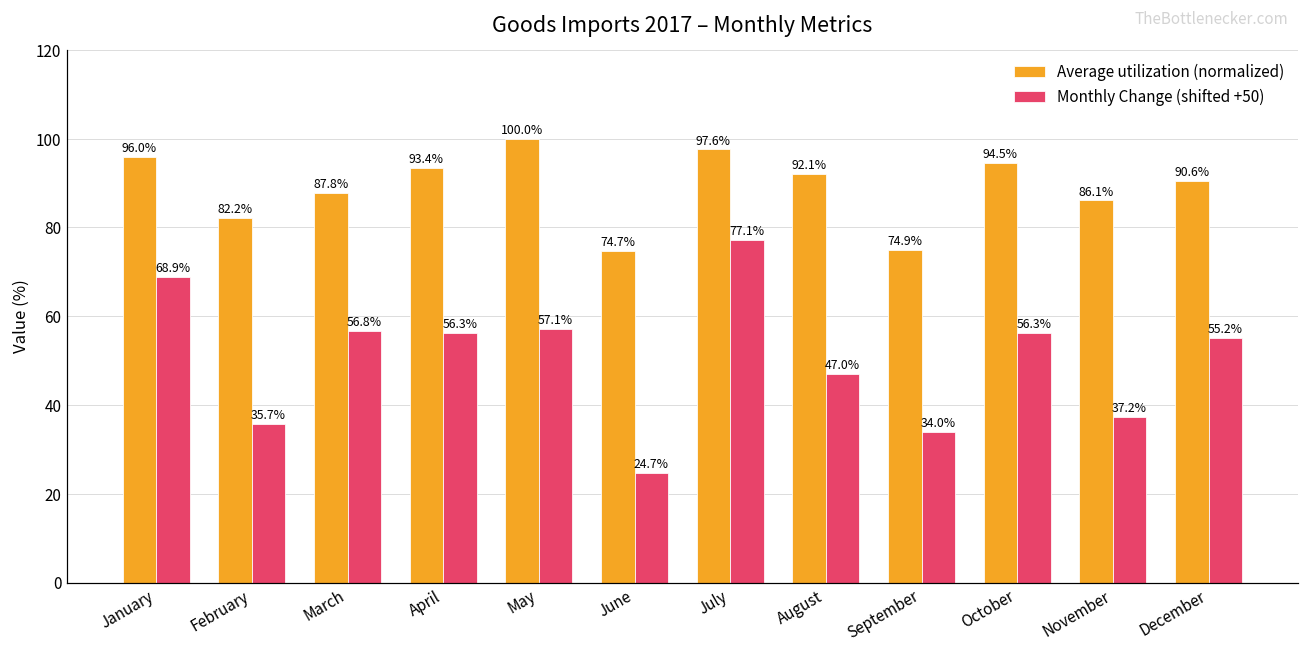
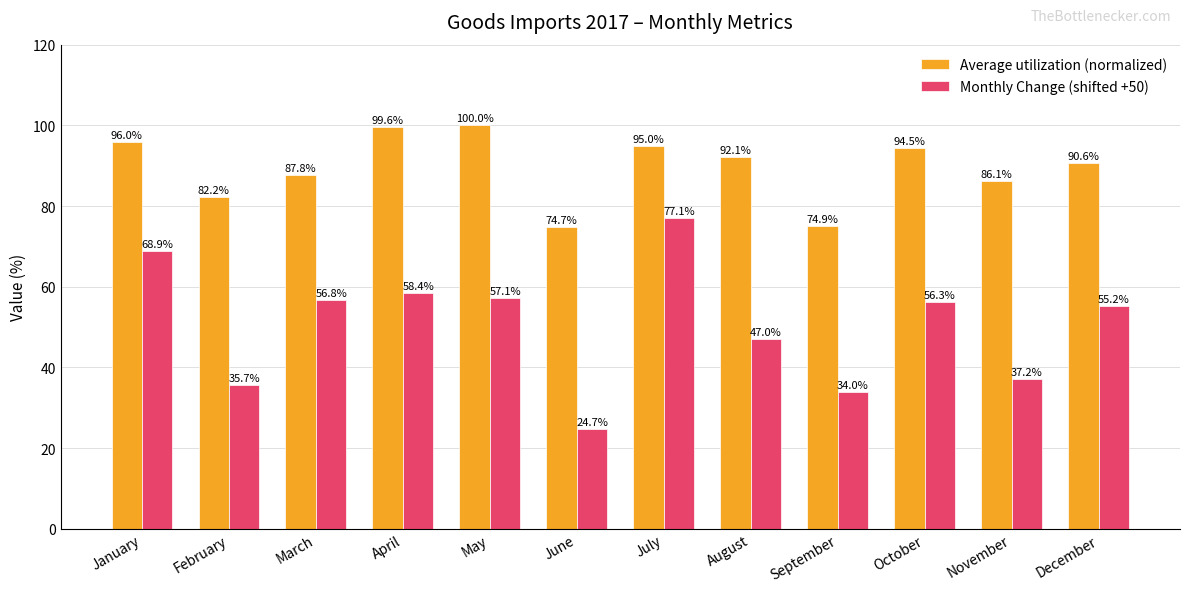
Average utilization (normalized), April: 93.4% -> 99.6%
Monthly Change (shifted +50), April: 56.3% -> 58.4%
Average utilization (normalized), July: 97.6% -> 95.0%
